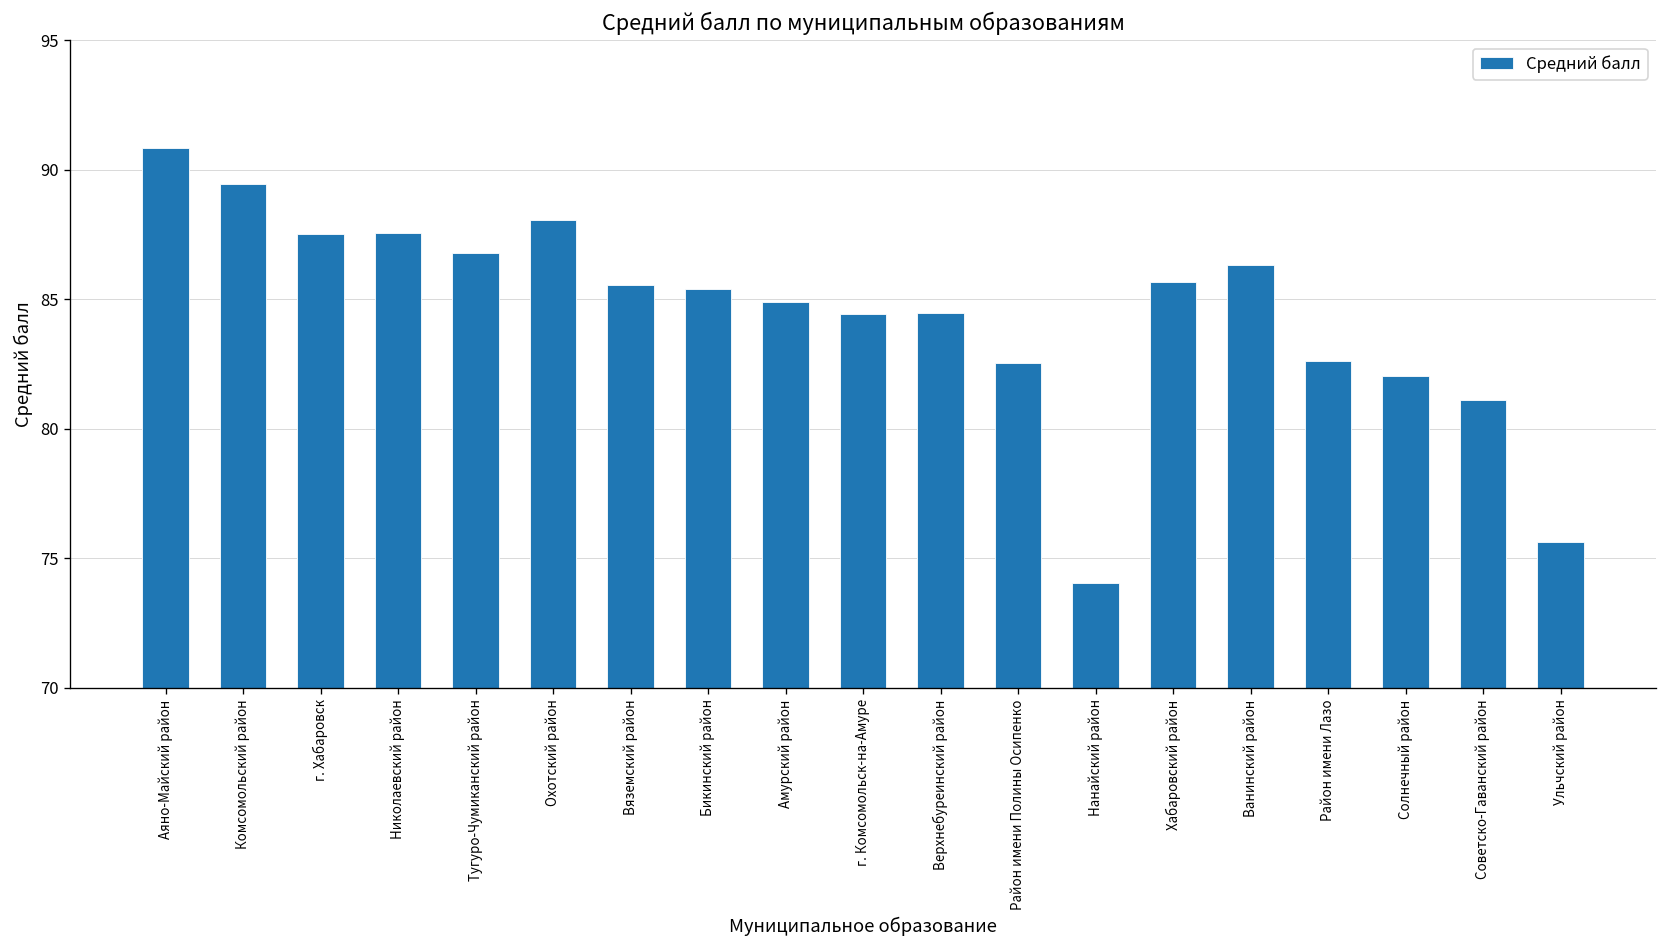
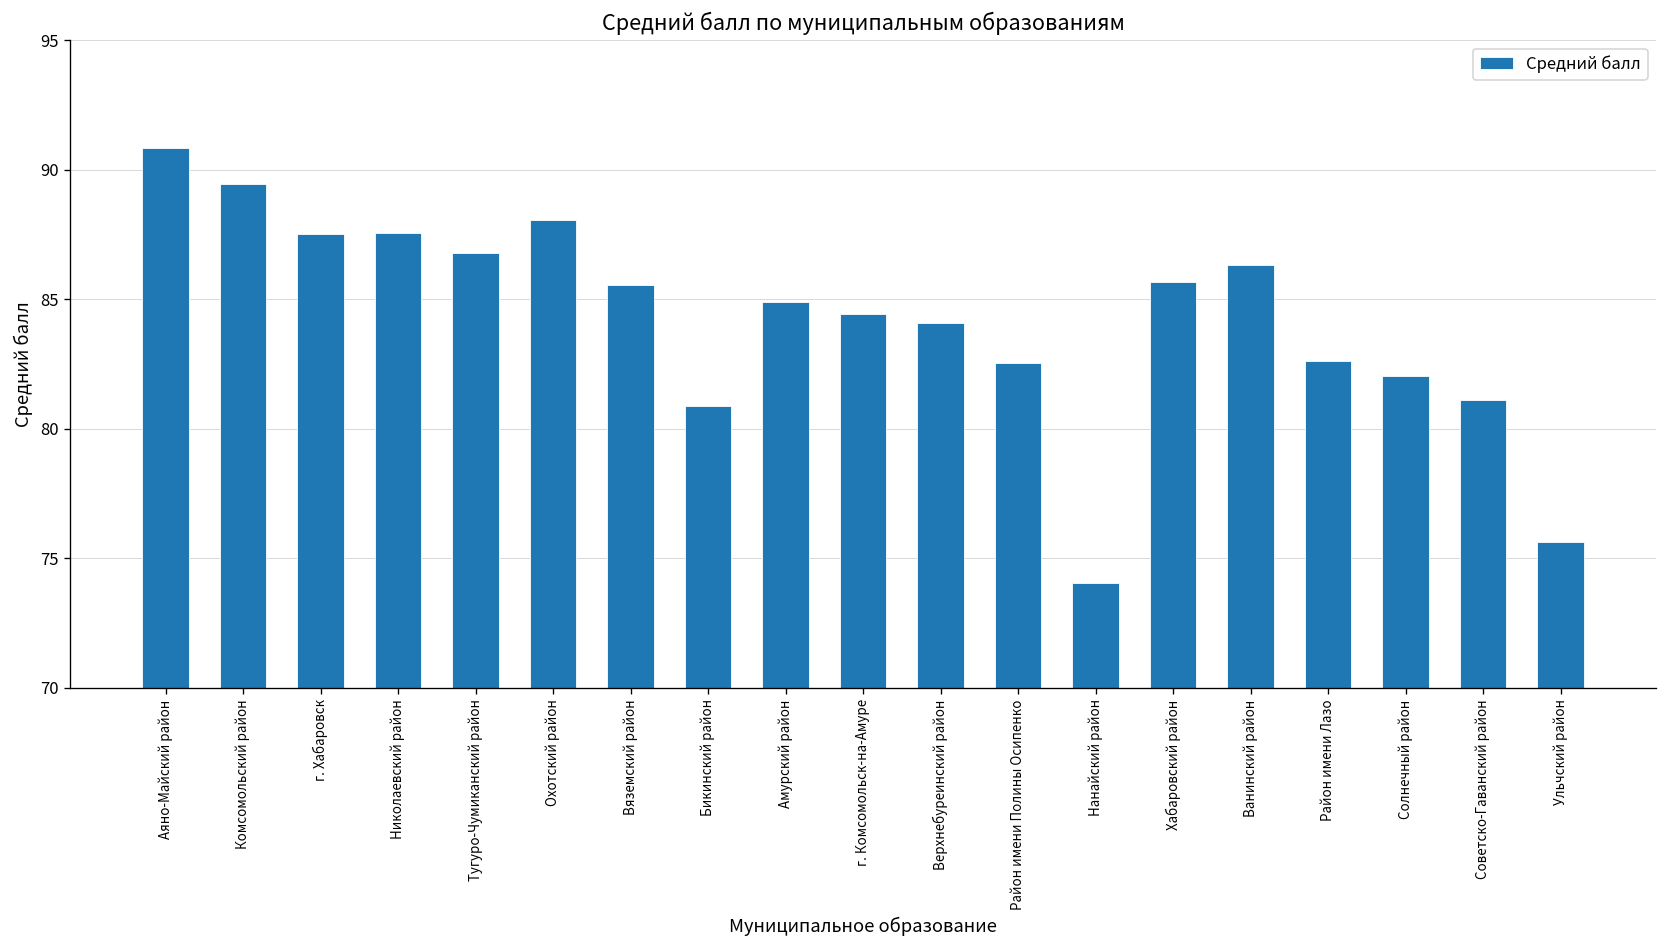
Бикинский район: 85.4 -> 80.9
Верхнебуреинский район: 84.5 -> 84.1
